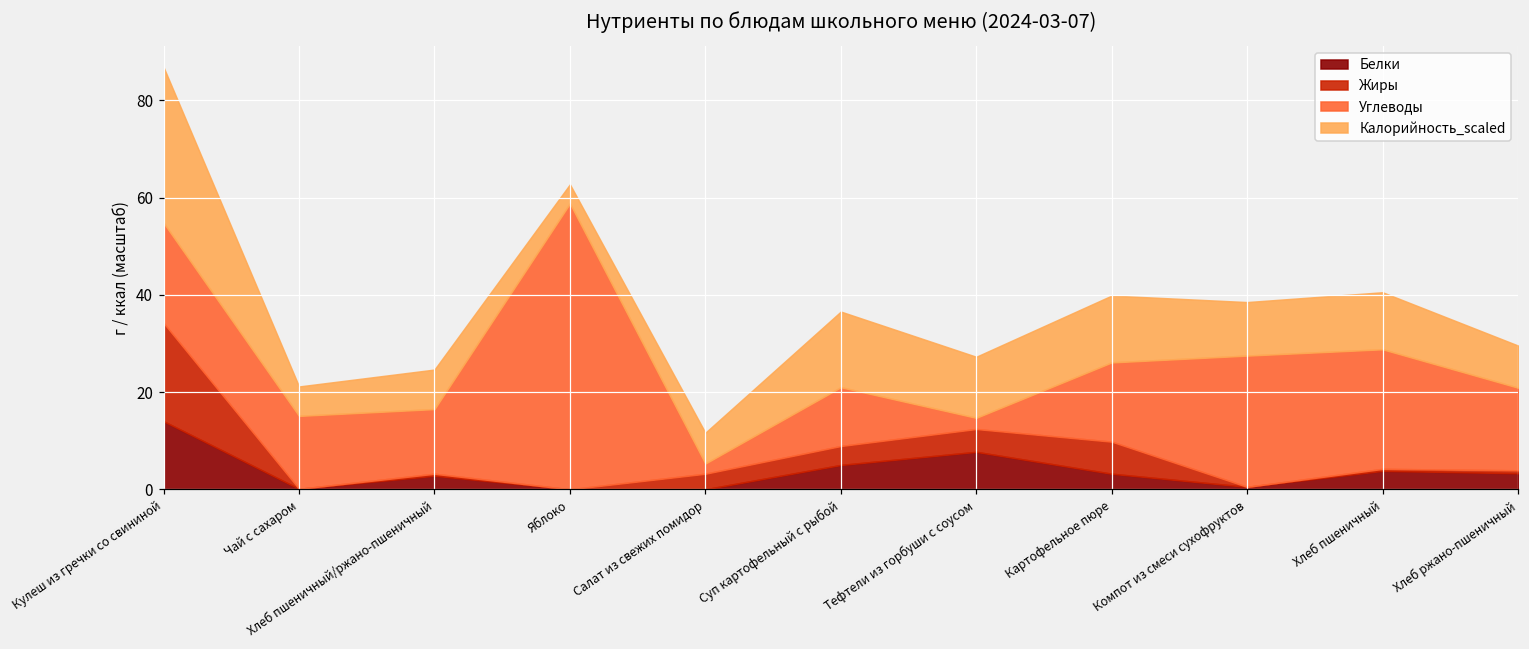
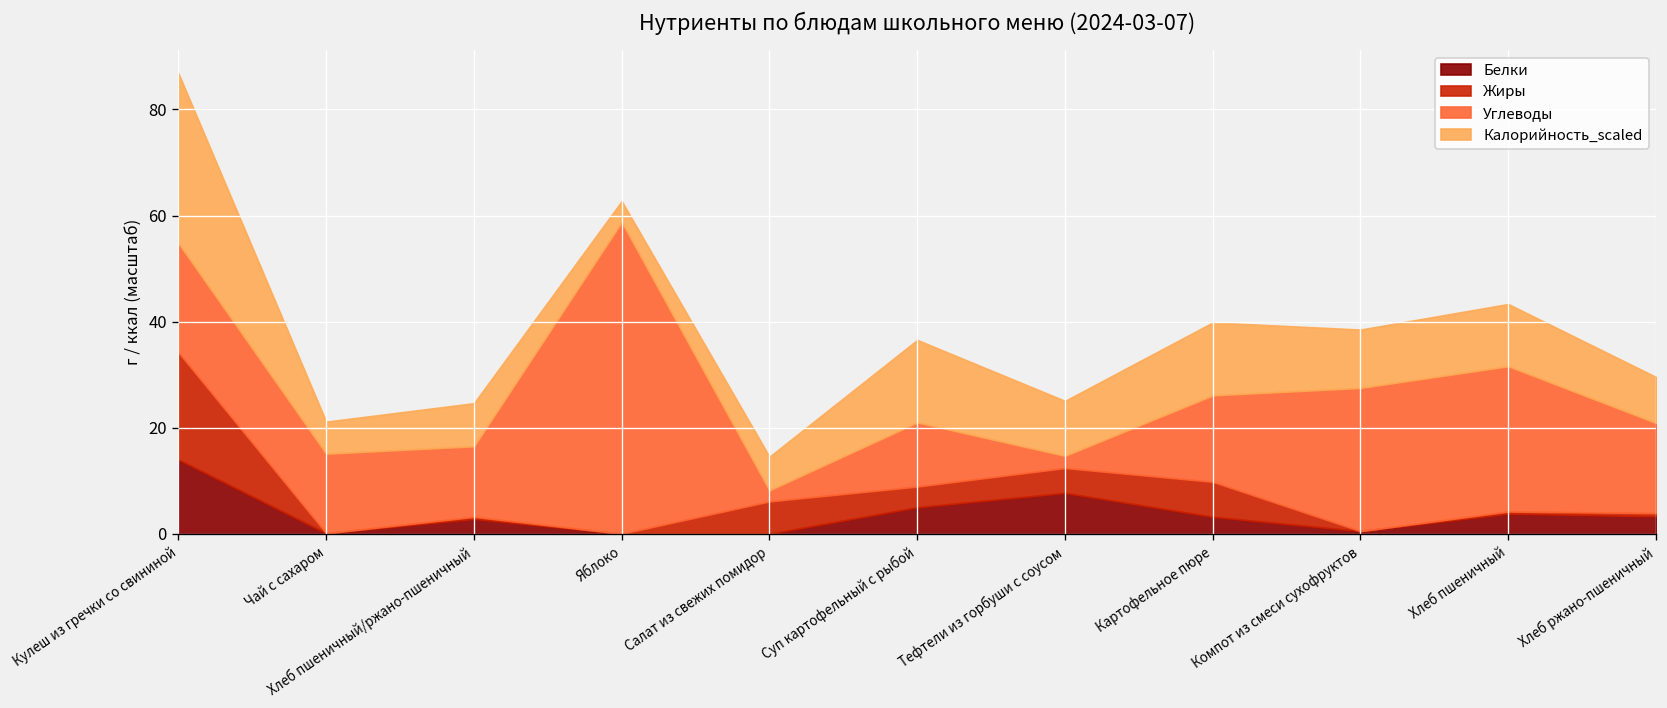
Жиры, Салат из свежих помидор: 3 -> 6
Калорийность_scaled, Тефтели из горбуши с соусом: 13 -> 10
Углеводы, Хлеб пшеничный: 25 -> 27
